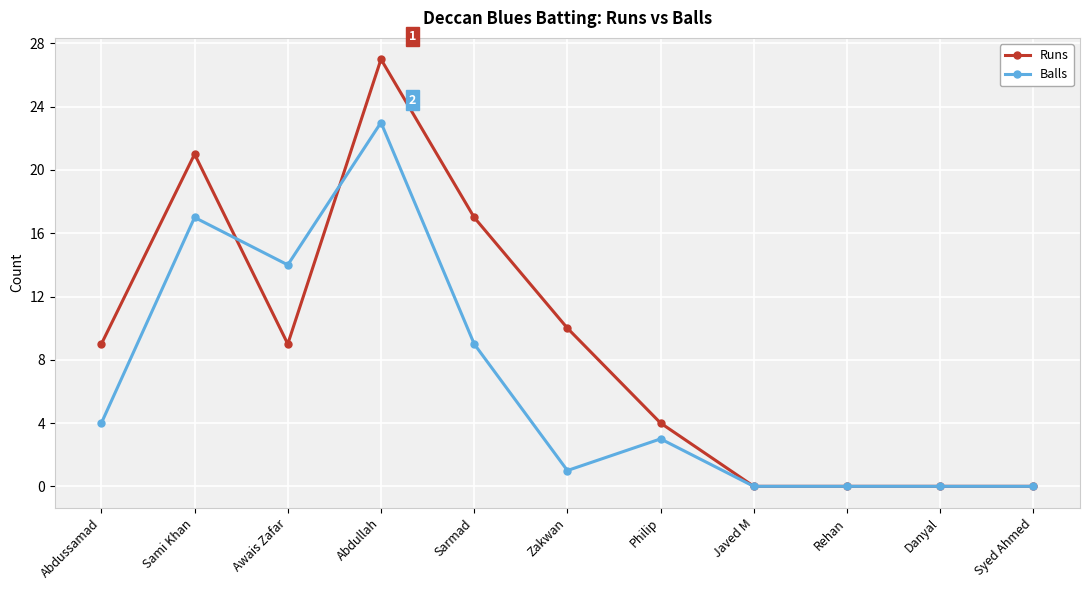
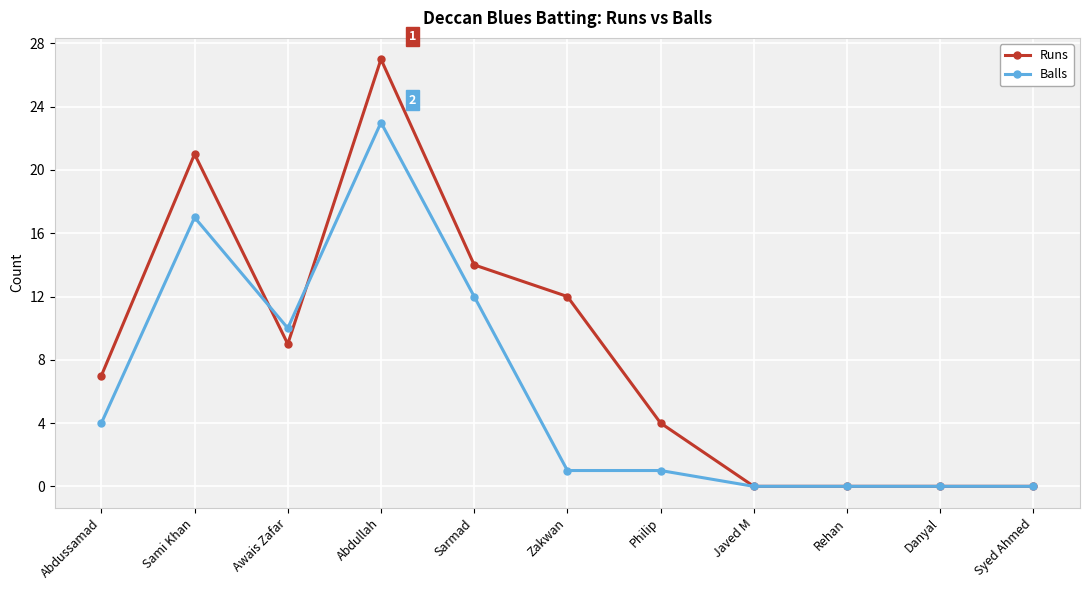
Runs, Abdussamad: 9 -> 7
Balls, Awais Zafar: 14 -> 10
Runs, Sarmad: 17 -> 14
Balls, Sarmad: 9 -> 12
Runs, Zakwan: 10 -> 12
Balls, Philip: 3 -> 1
